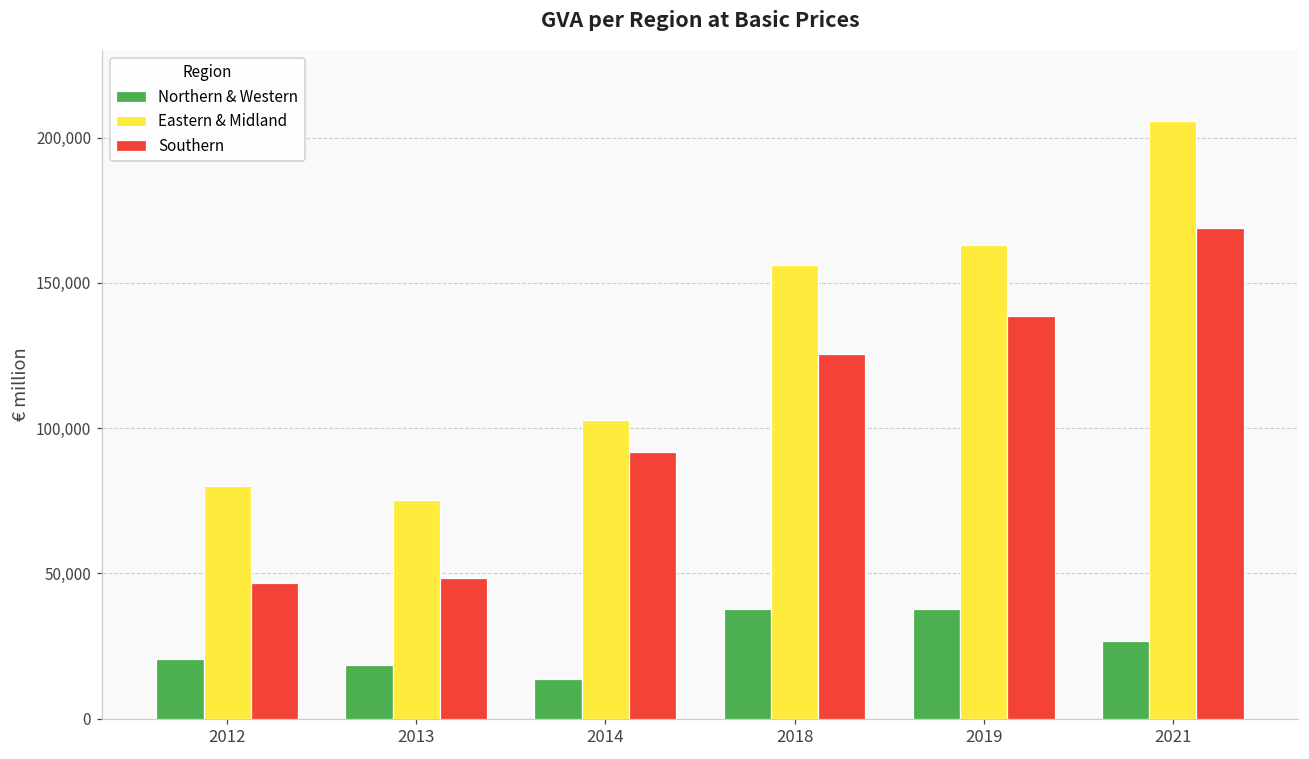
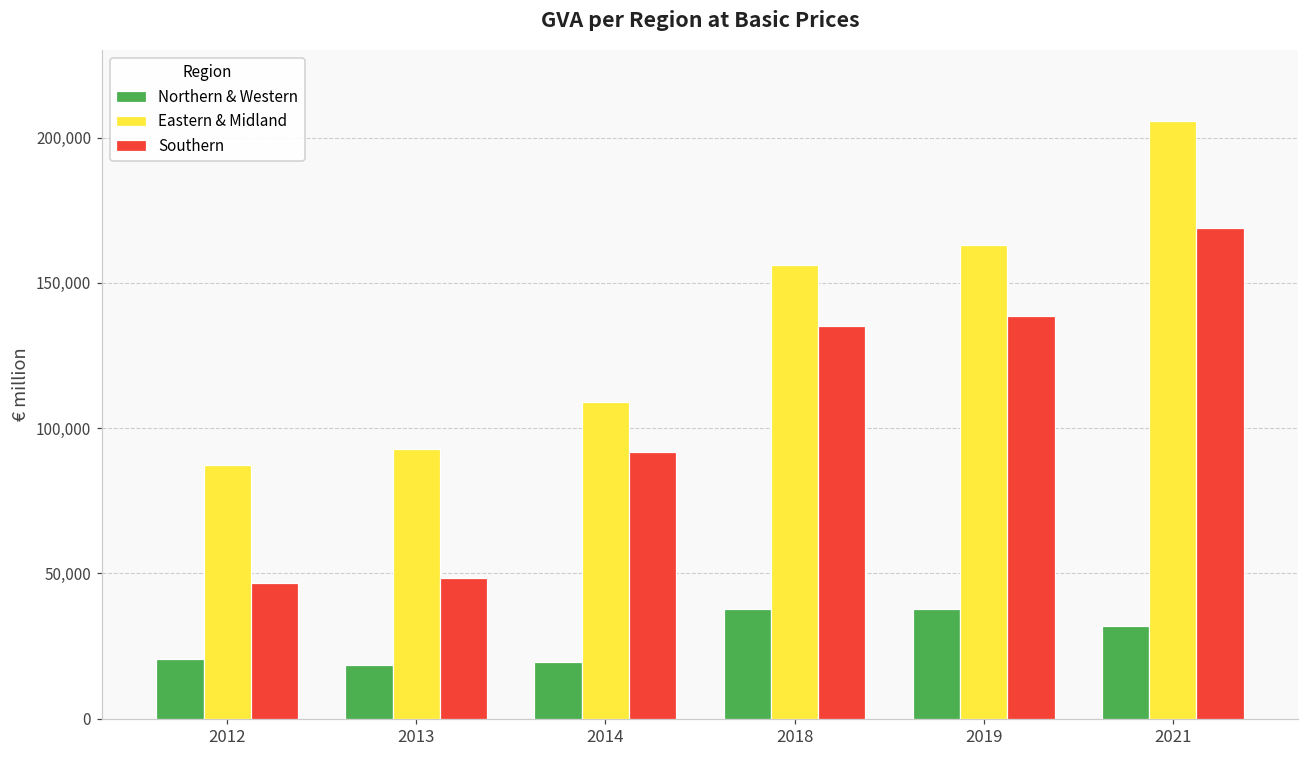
Eastern & Midland, 2012: 80,000 -> 87,000
Eastern & Midland, 2013: 75,000 -> 93,000
Northern & Western, 2014: 14,000 -> 20,000
Eastern & Midland, 2014: 103,000 -> 109,000
Southern, 2018: 125,000 -> 135,000
Northern & Western, 2021: 27,000 -> 32,000
